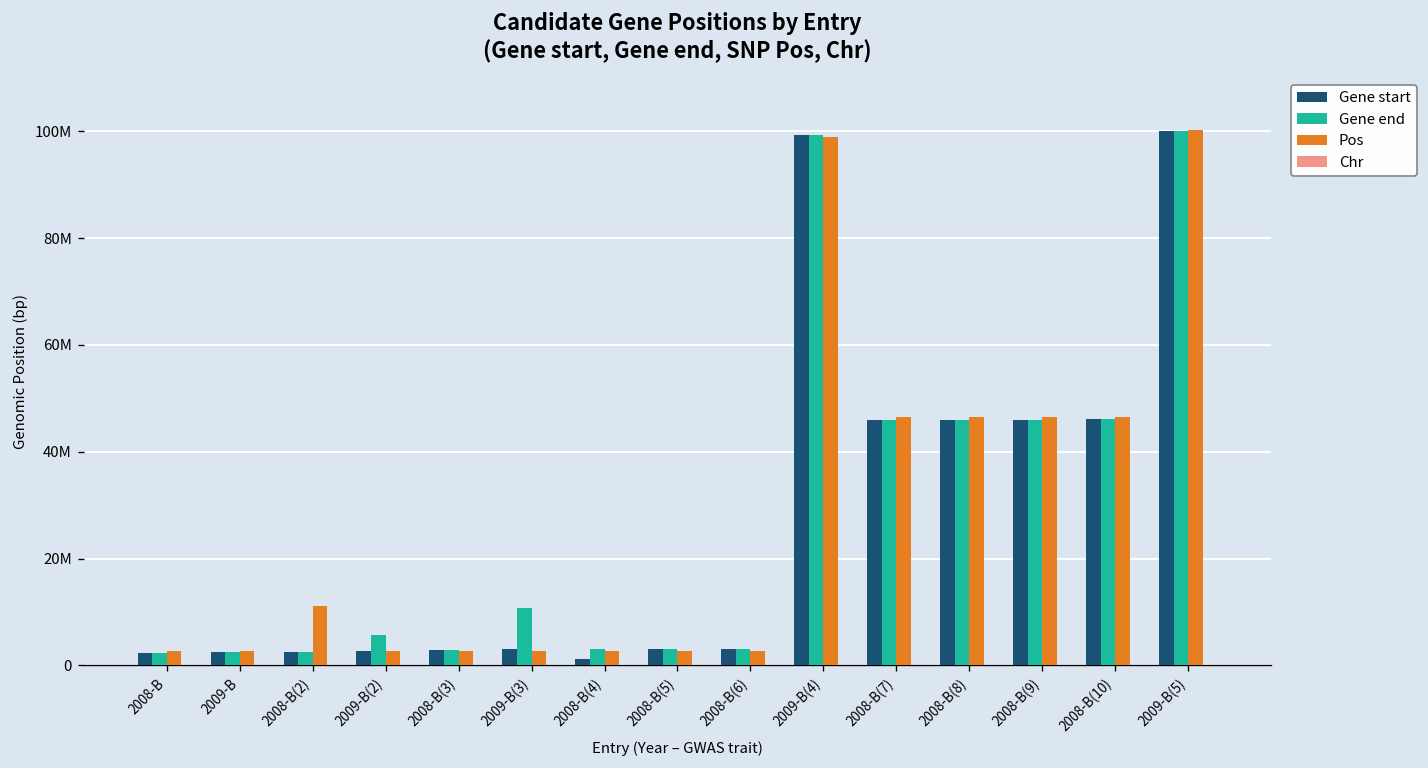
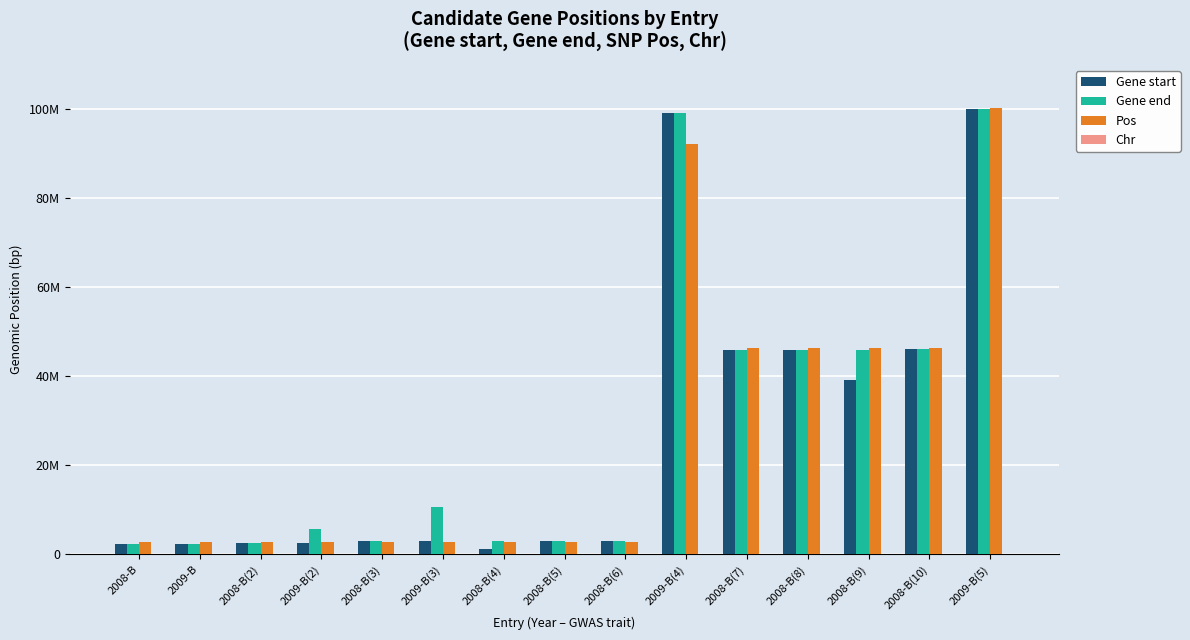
Pos, 2008-B(2): 11000000 -> 3000000
Pos, 2009-B(4): 99000000 -> 92000000
Gene start, 2008-B(9): 46000000 -> 39000000
